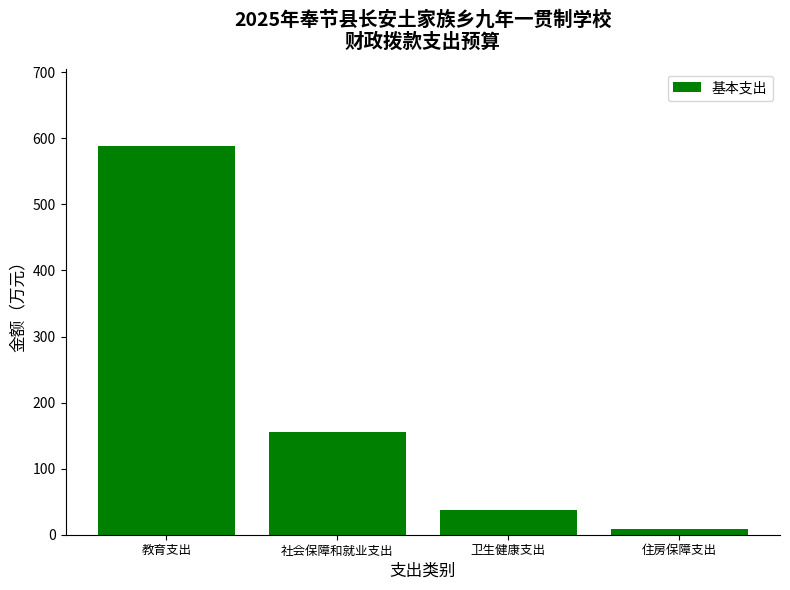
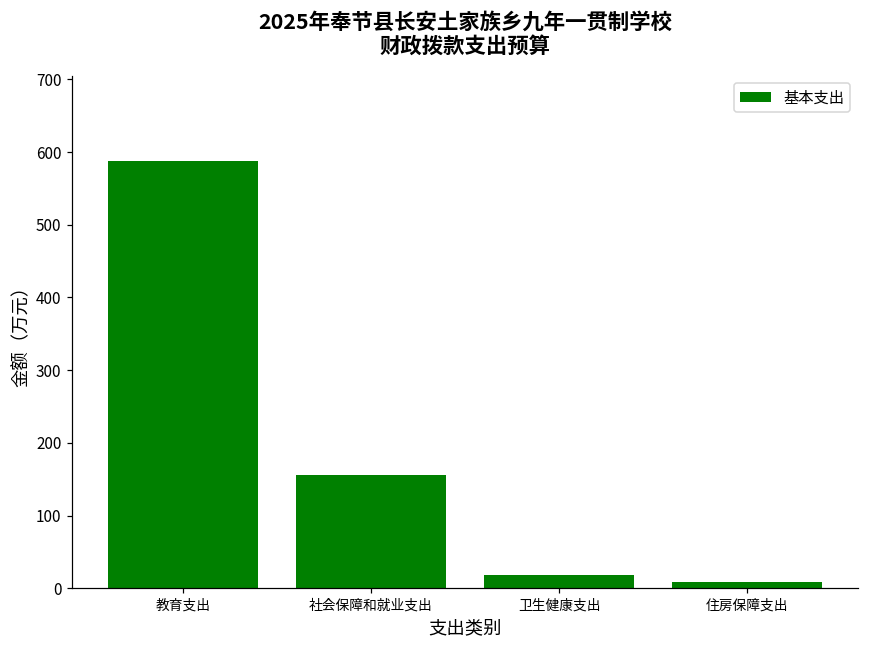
卫生健康支出: 40 -> 20
